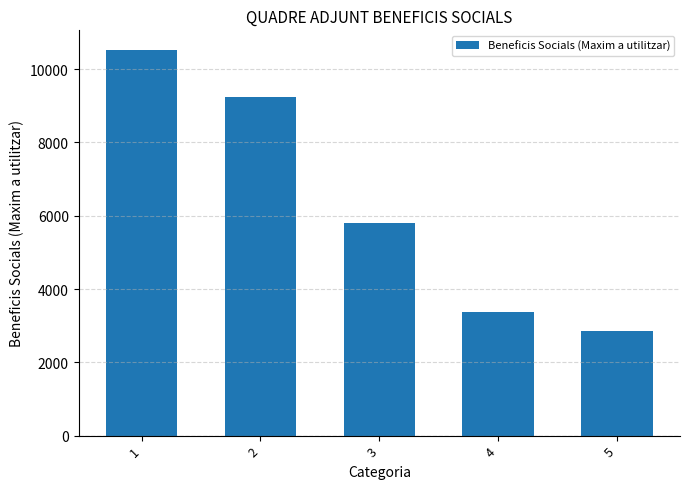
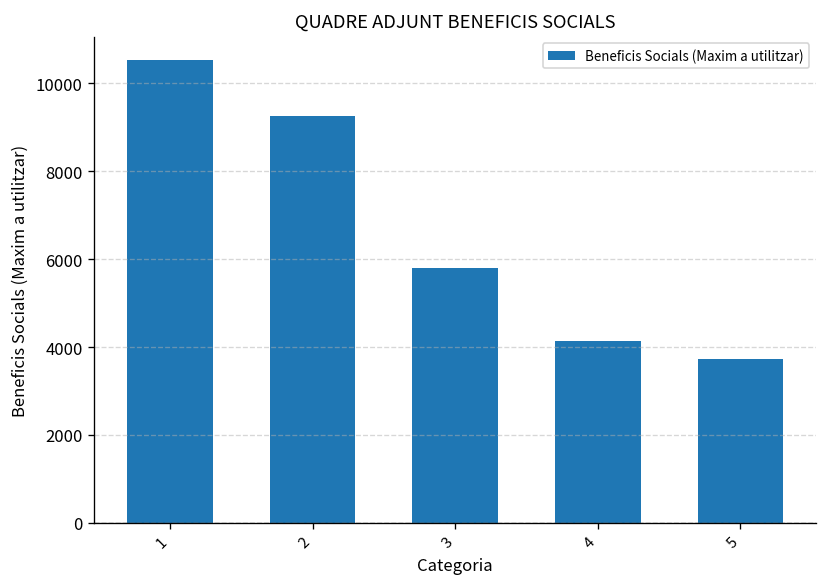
4: 3400 -> 4100
5: 2900 -> 3700
